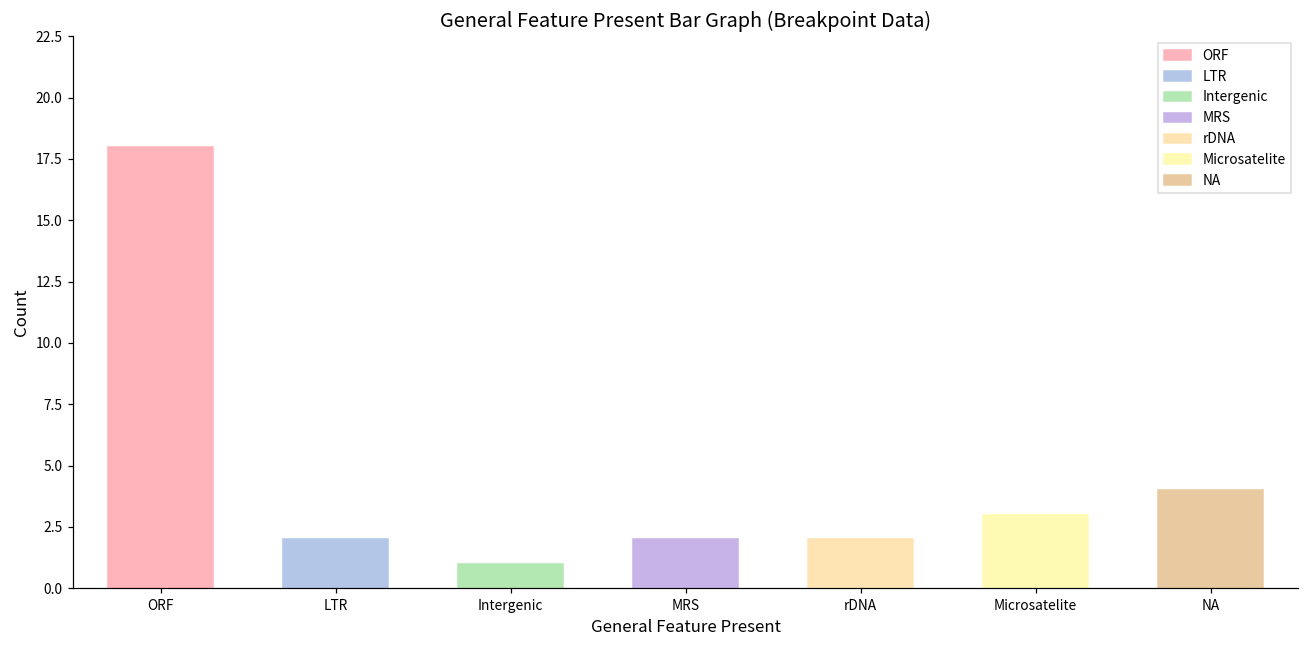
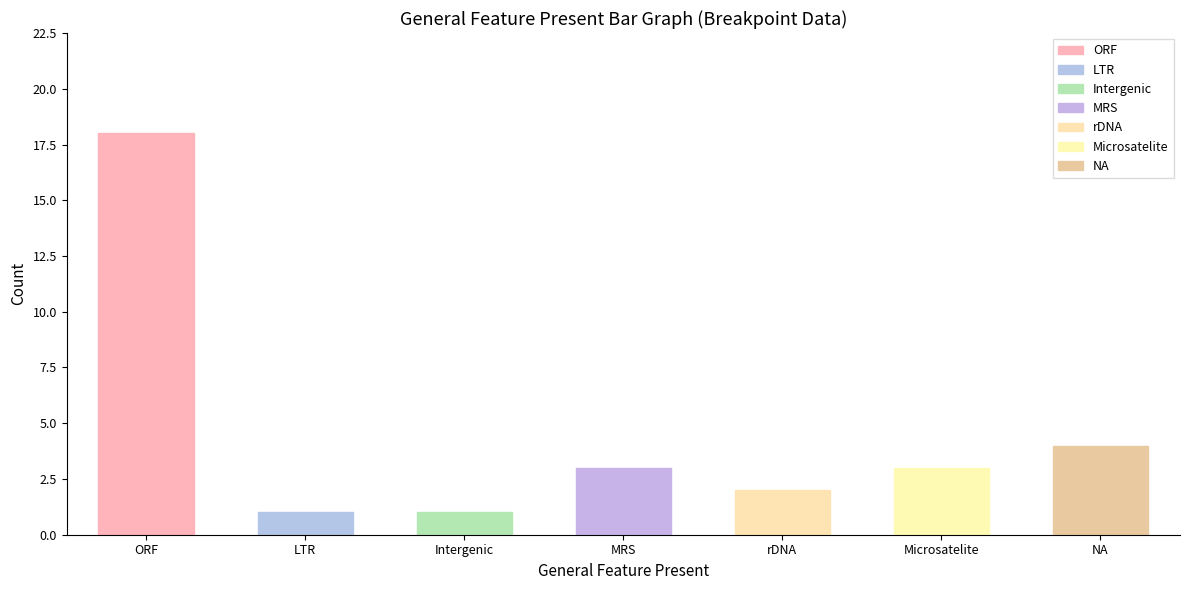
LTR: 2 -> 1
MRS: 2 -> 3
